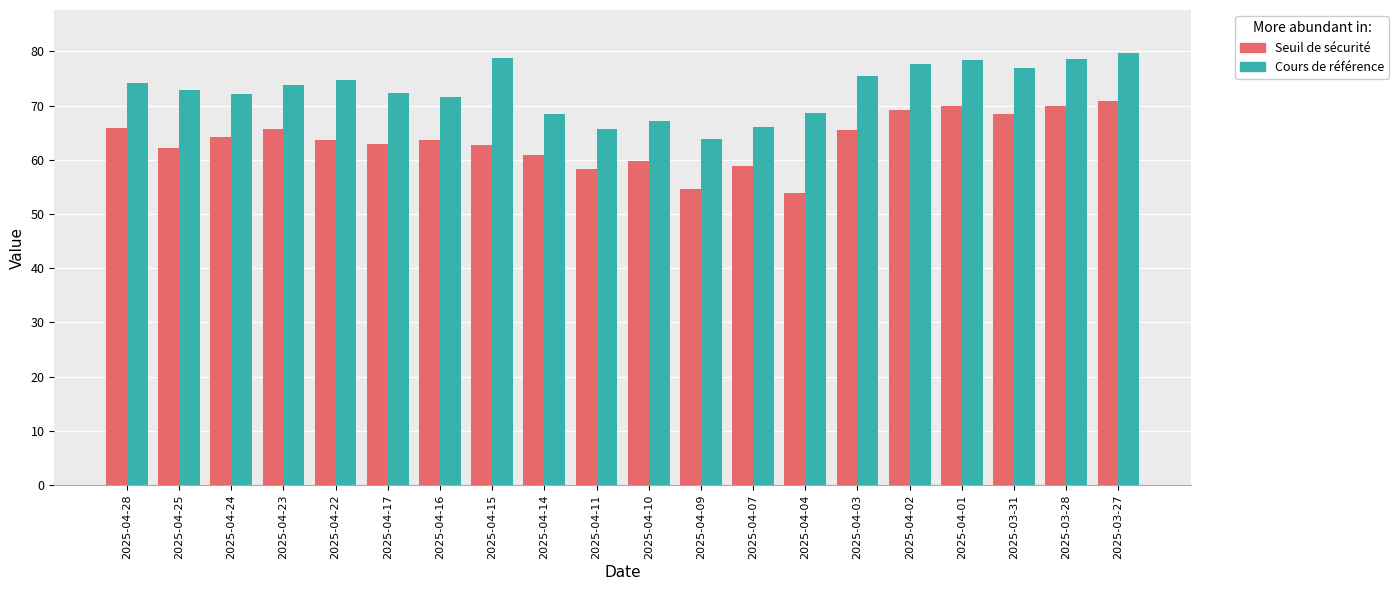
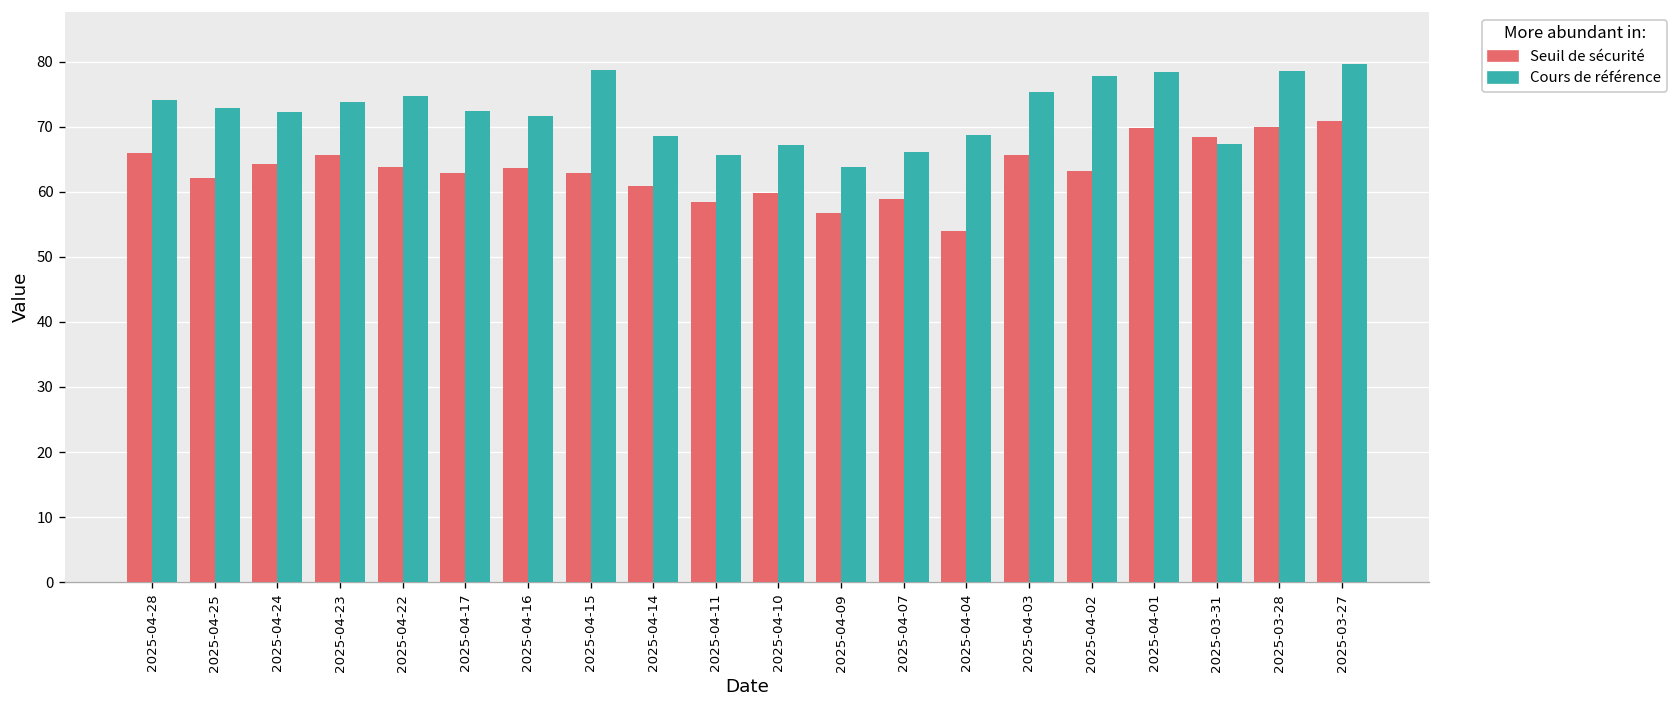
Seuil de sécurité, 2025-04-09: 55 -> 57
Seuil de sécurité, 2025-04-02: 69 -> 63
Cours de référence, 2025-03-31: 77 -> 67
